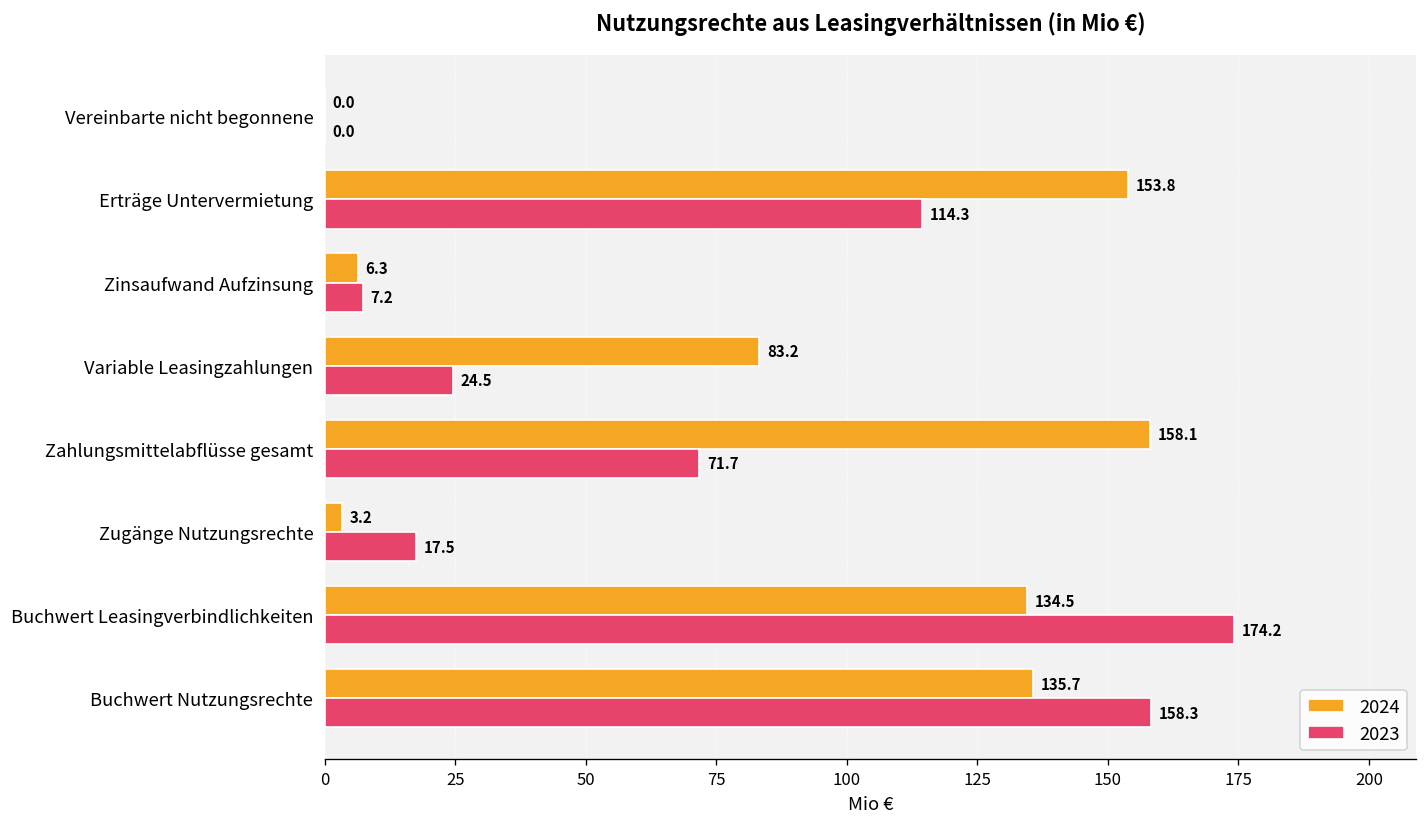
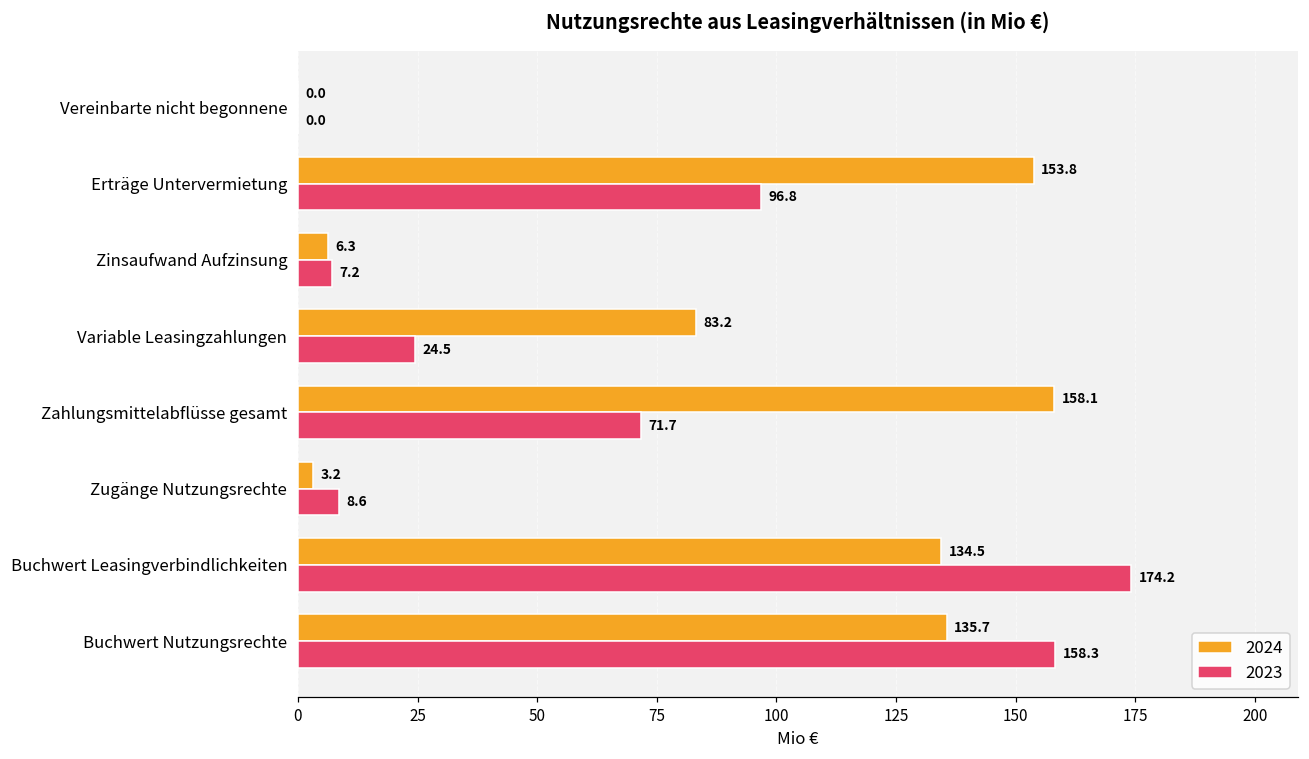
2023, Erträge Untervermietung: 114.3 -> 96.8
2023, Zugänge Nutzungsrechte: 17.5 -> 8.6
